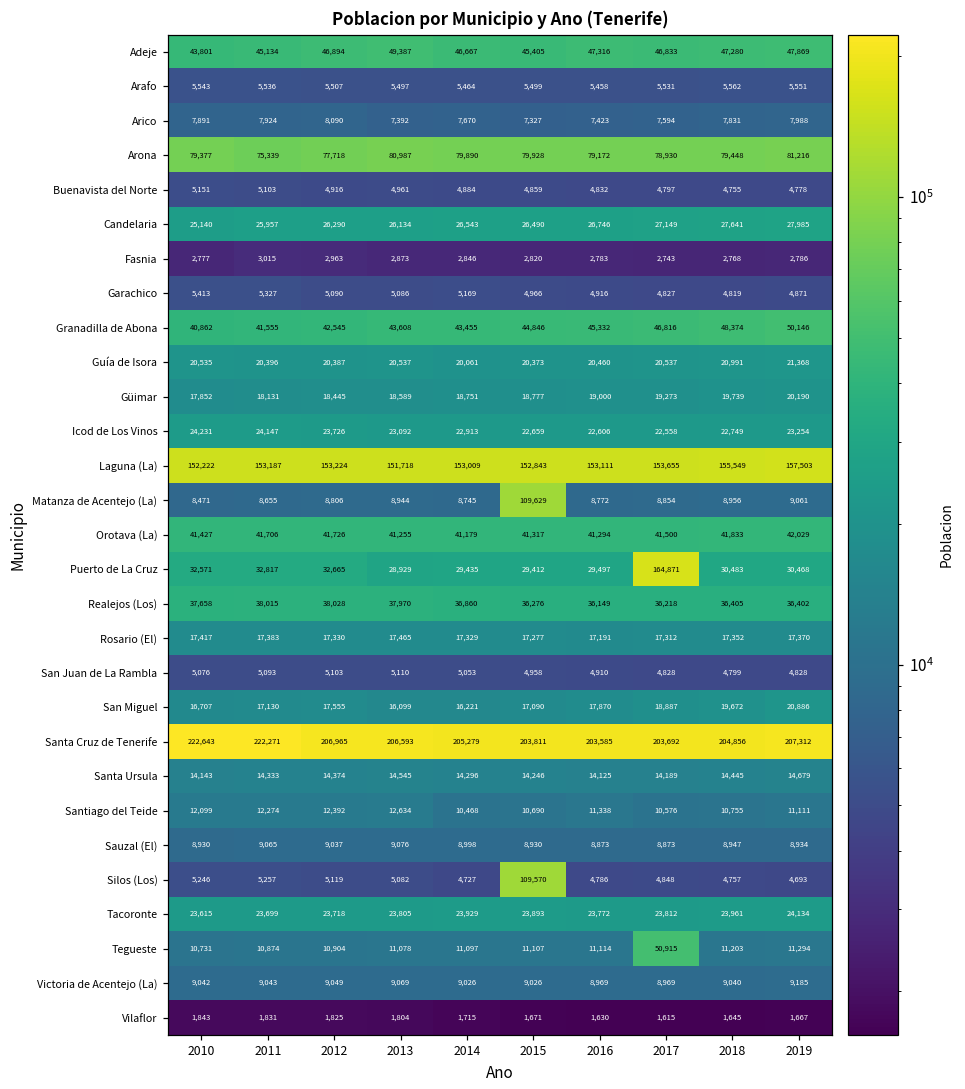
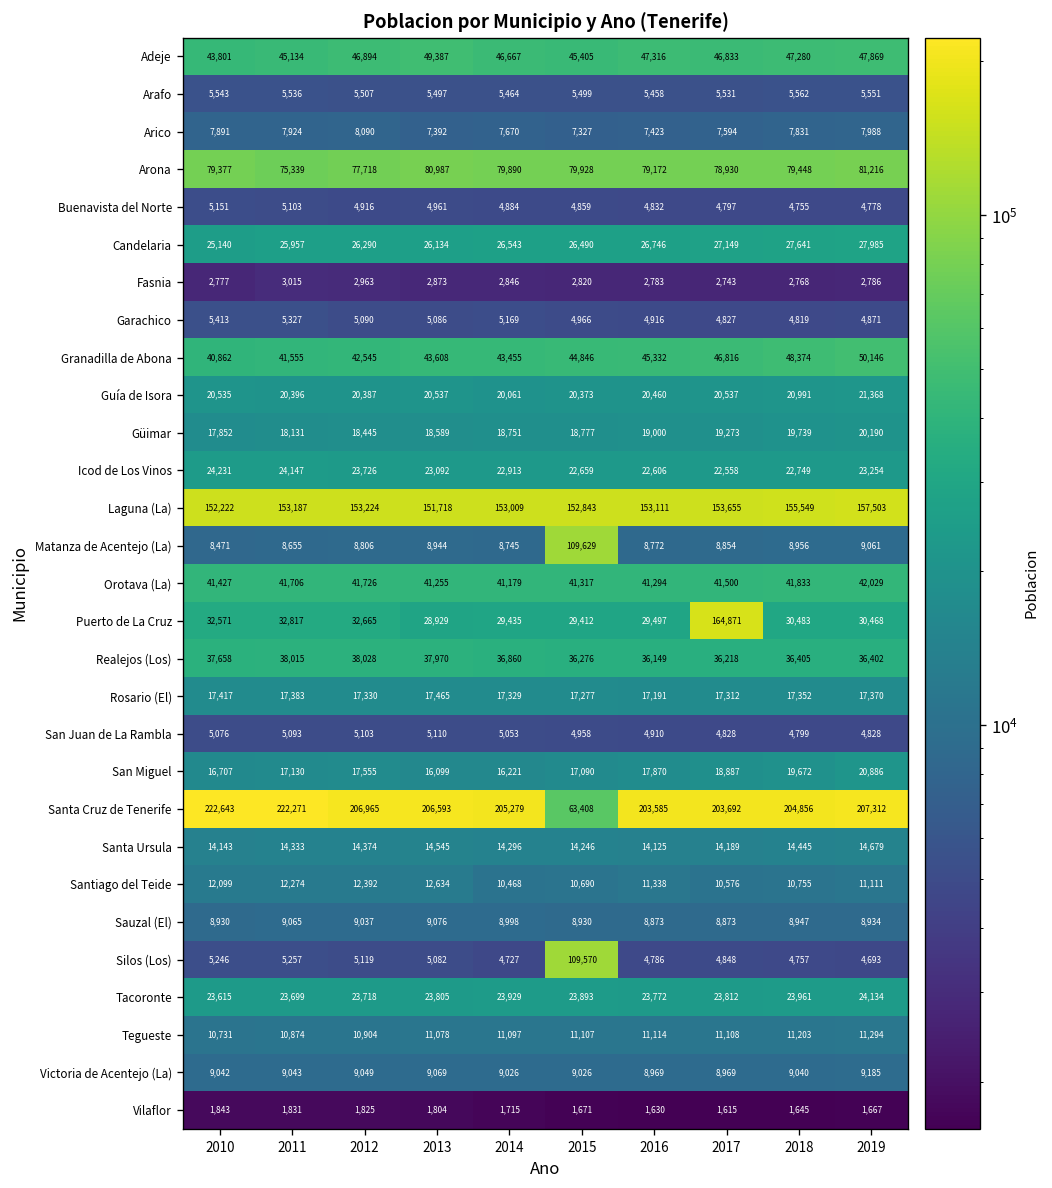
Santa Cruz de Tenerife, 2015: 203,811 -> 63,408
Tegueste, 2017: 50,915 -> 11,108
